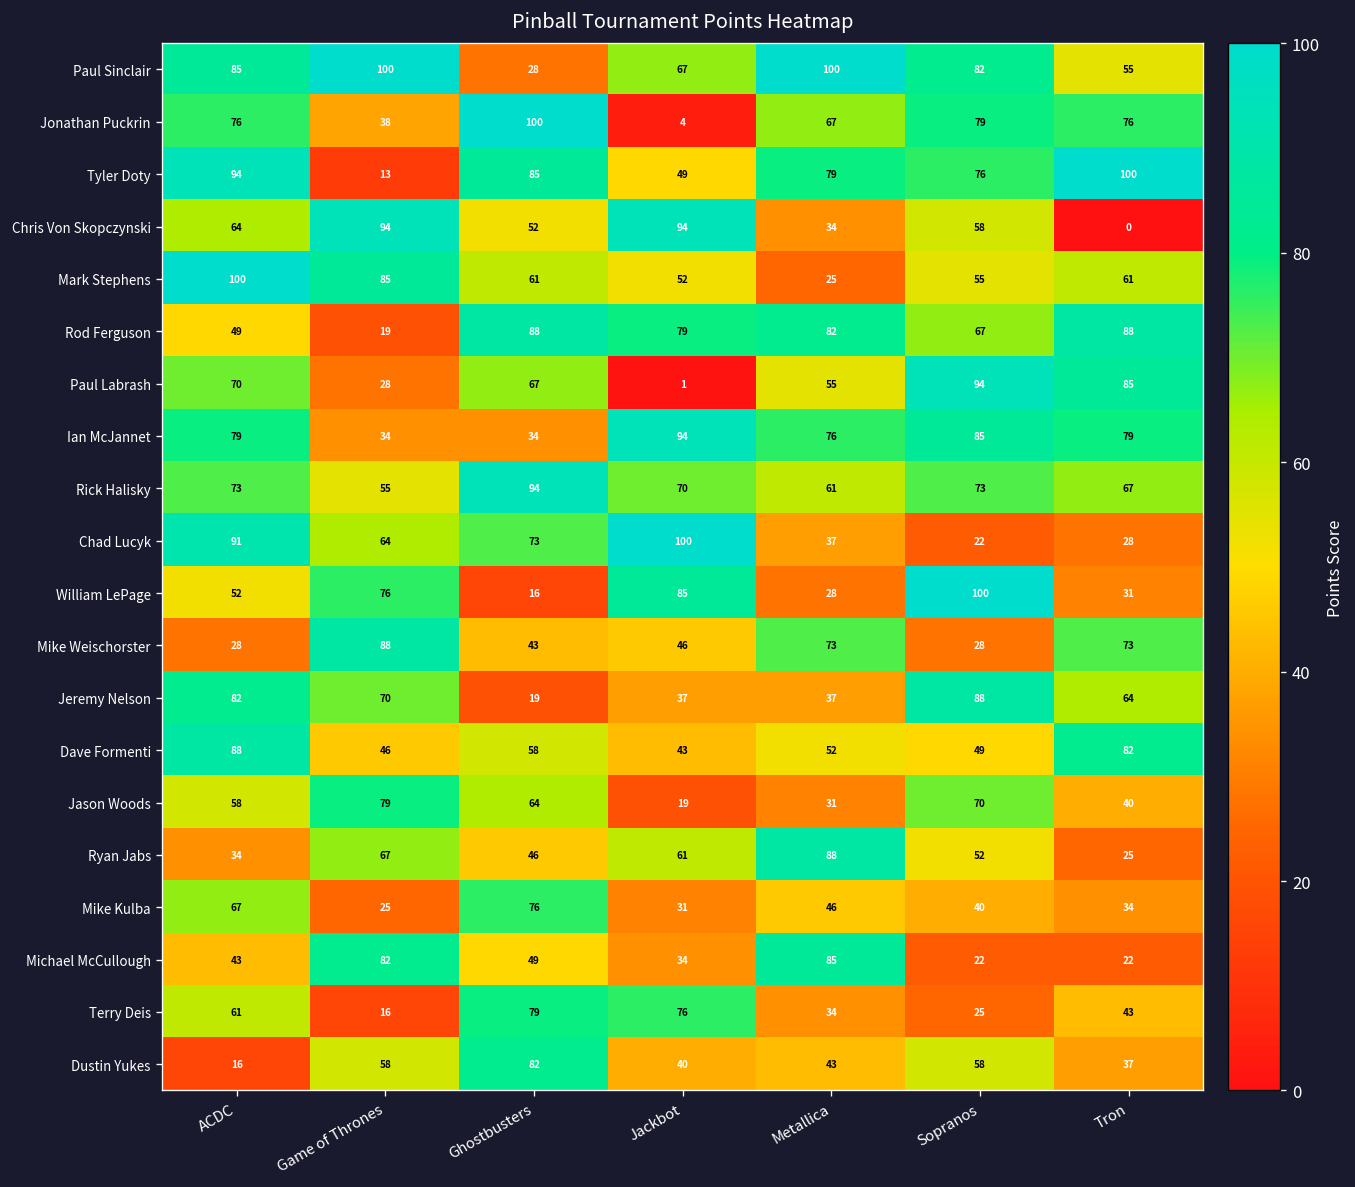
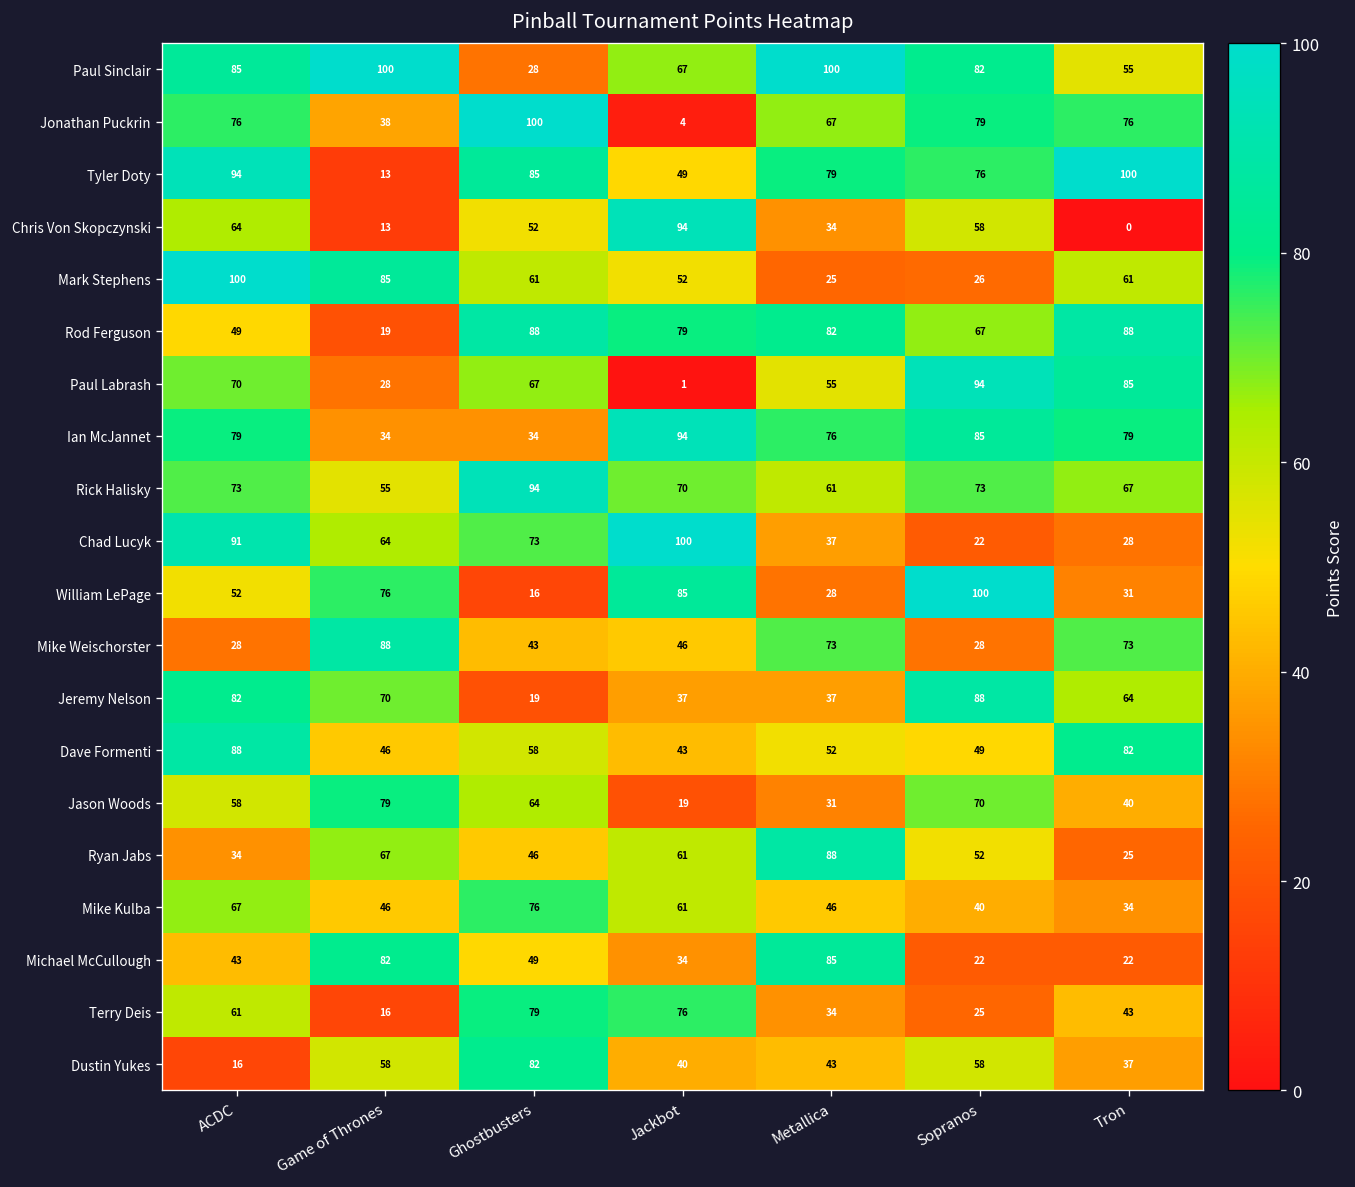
Chris Von Skopczynski, Game of Thrones: 94 -> 13
Mark Stephens, Sopranos: 55 -> 26
Mike Kulba, Game of Thrones: 25 -> 46
Mike Kulba, Jackbot: 31 -> 61
